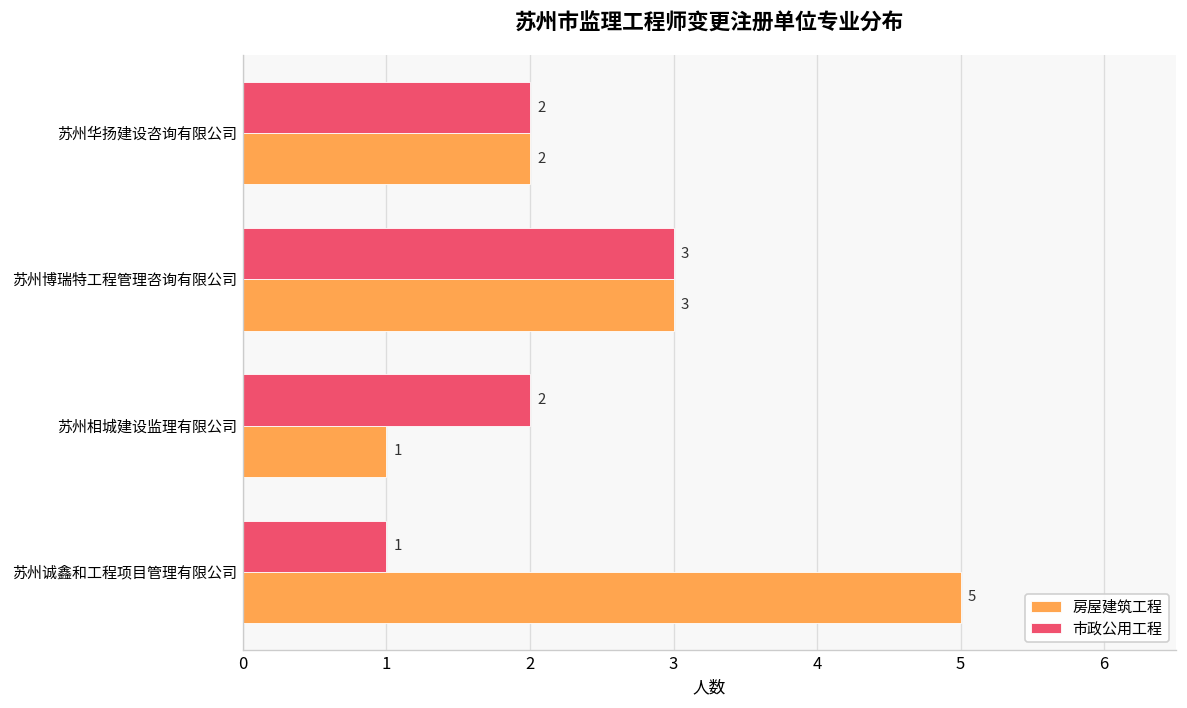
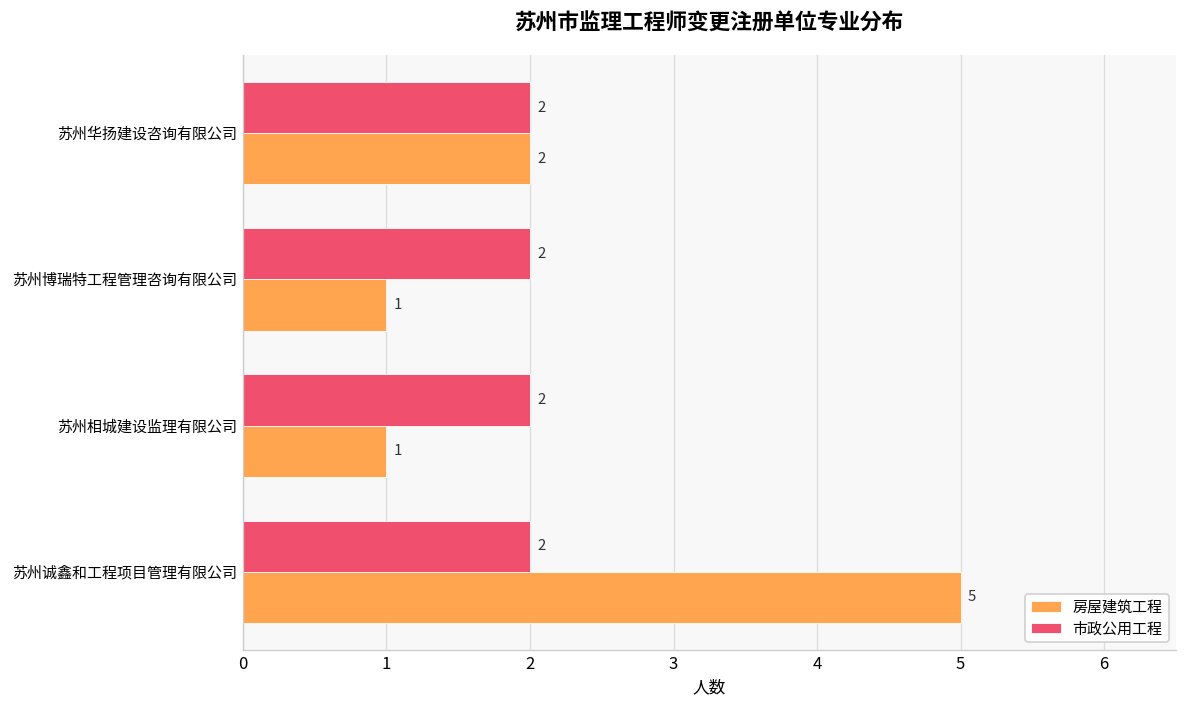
市政公用工程, 苏州博瑞特工程管理咨询有限公司: 3 -> 2
房屋建筑工程, 苏州博瑞特工程管理咨询有限公司: 3 -> 1
市政公用工程, 苏州诚鑫和工程项目管理有限公司: 1 -> 2
